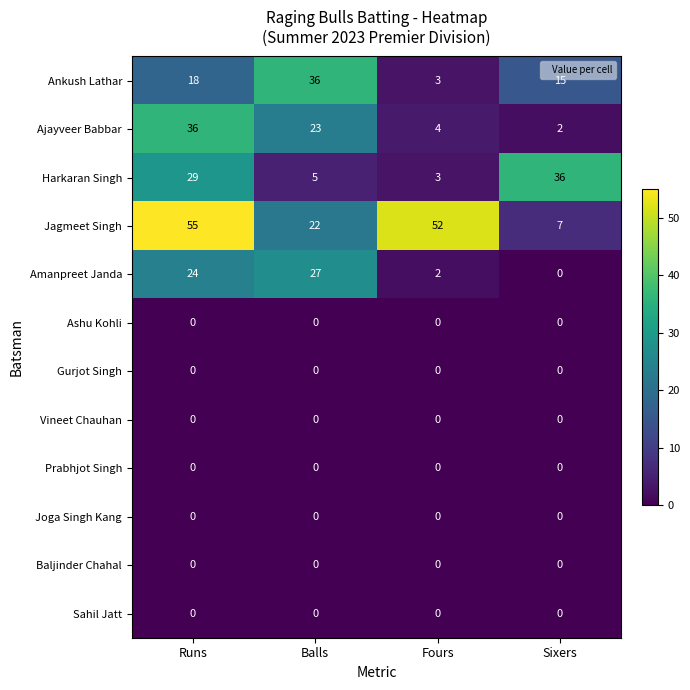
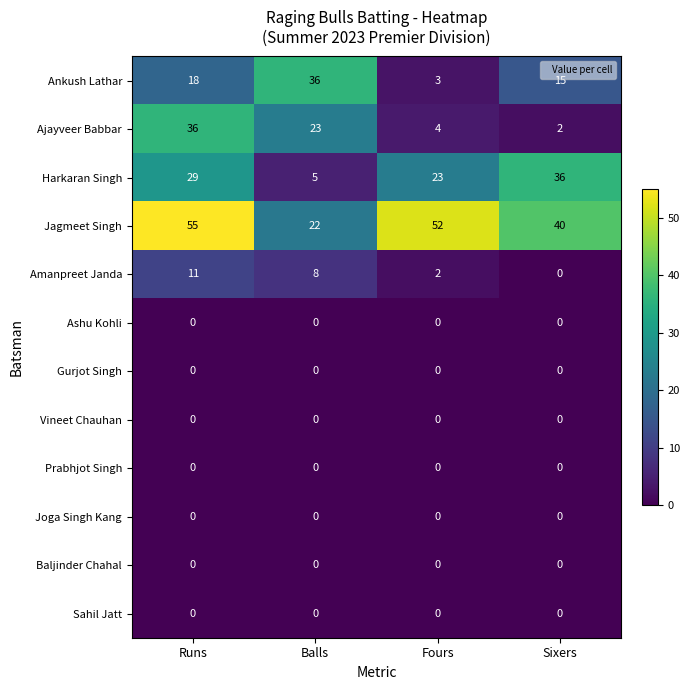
Harkaran Singh, Fours: 3 -> 23
Jagmeet Singh, Sixers: 7 -> 40
Amanpreet Janda, Runs: 24 -> 11
Amanpreet Janda, Balls: 27 -> 8
